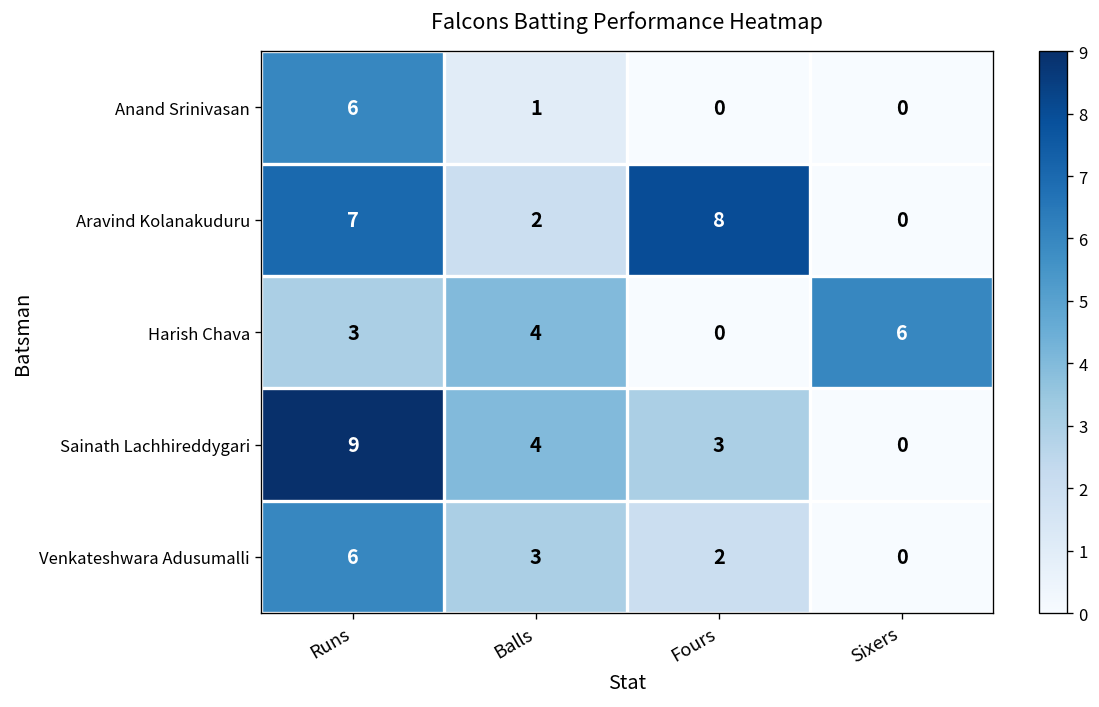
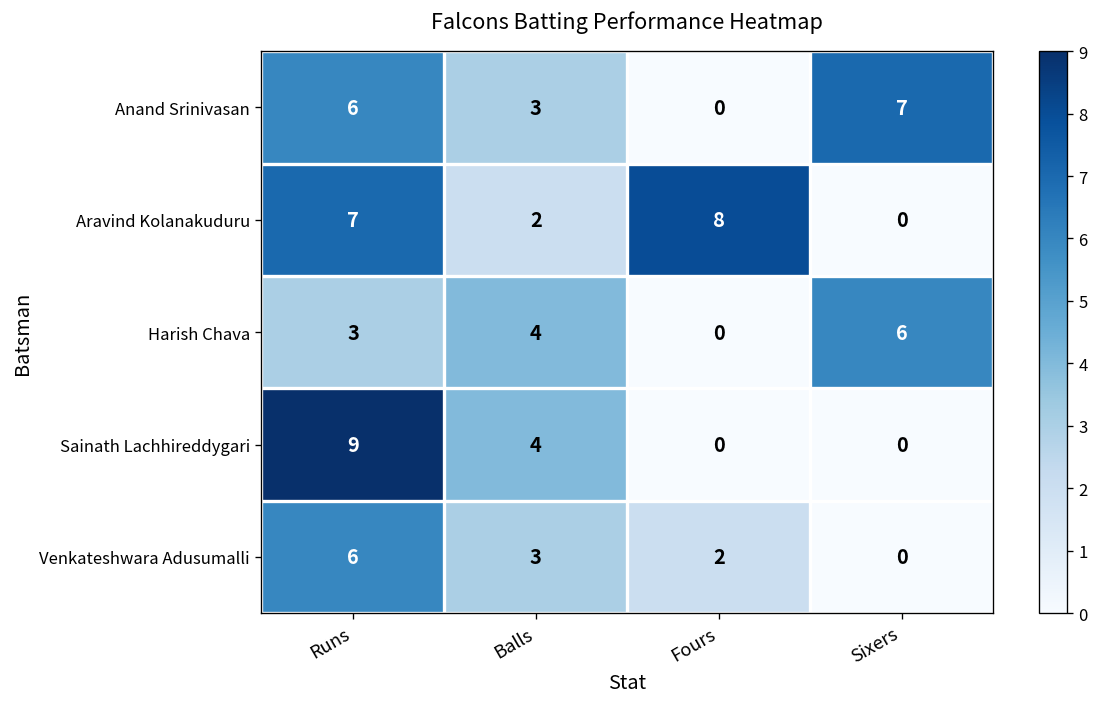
Anand Srinivasan, Balls: 1 -> 3
Anand Srinivasan, Sixers: 0 -> 7
Sainath Lachhireddygari, Fours: 3 -> 0
